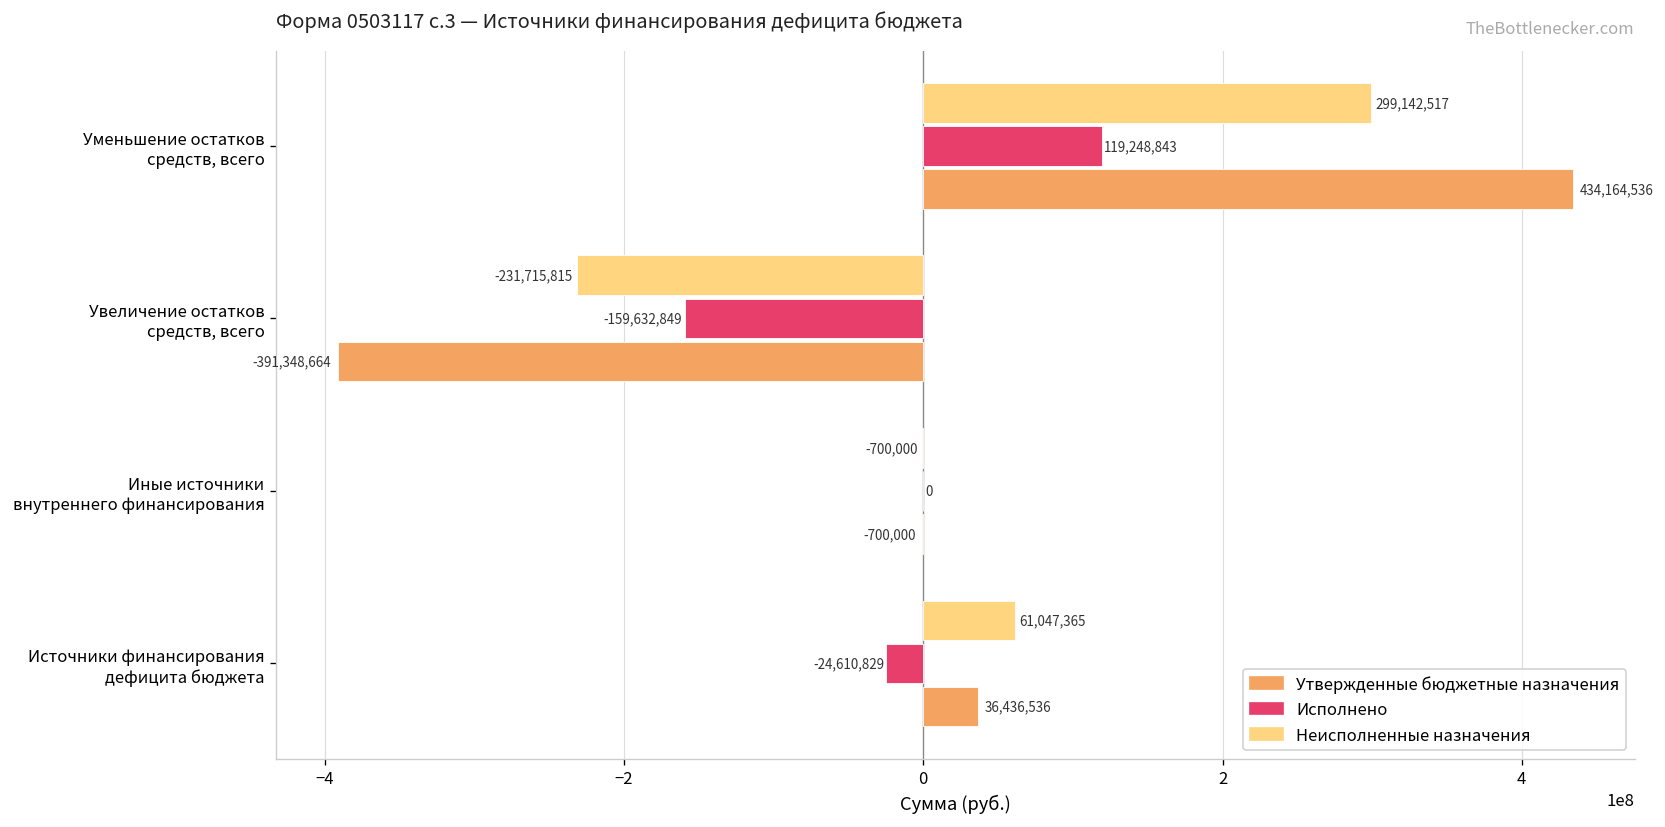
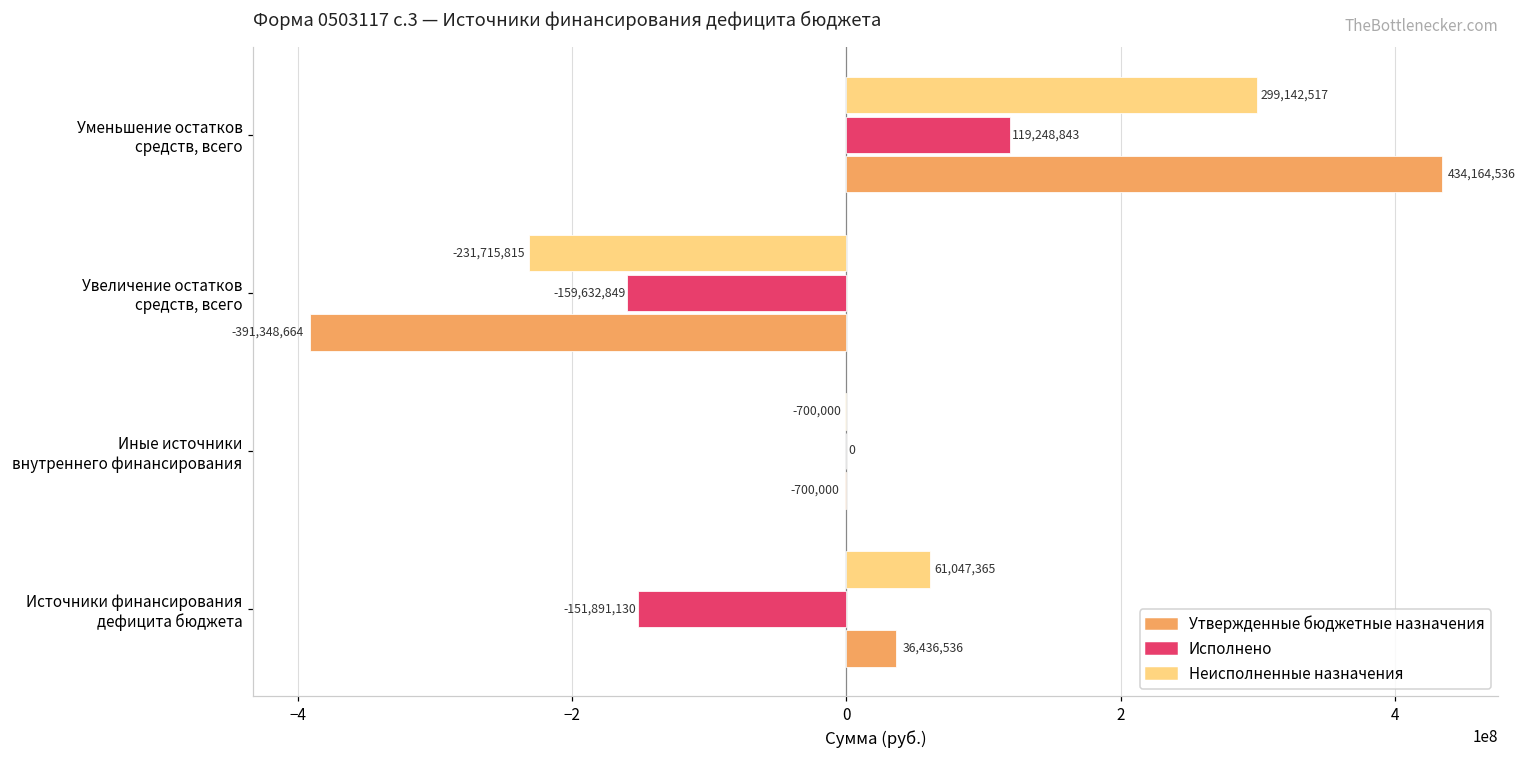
Исполнено, Источники финансирования дефицита бюджета: -24,610,829 -> -151,891,130
